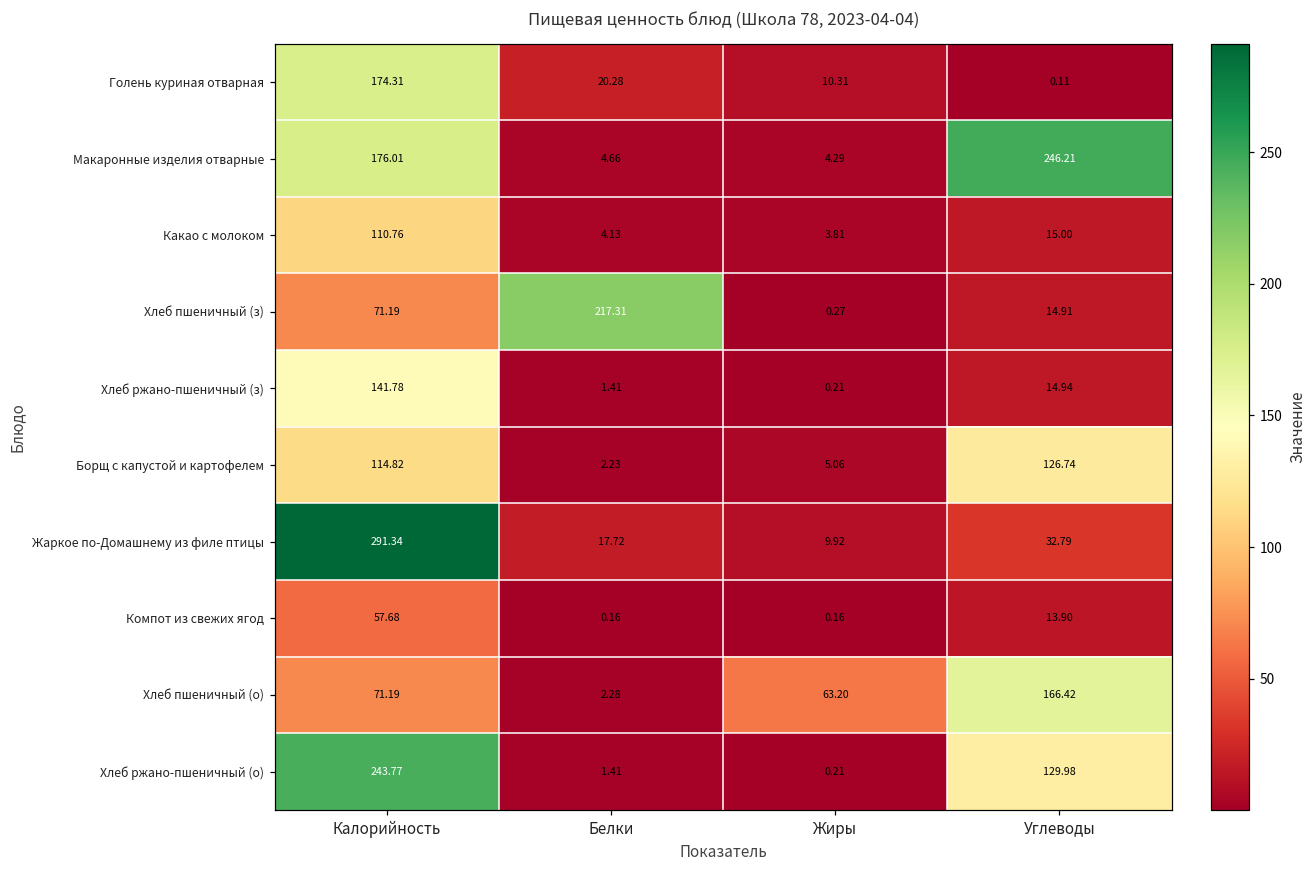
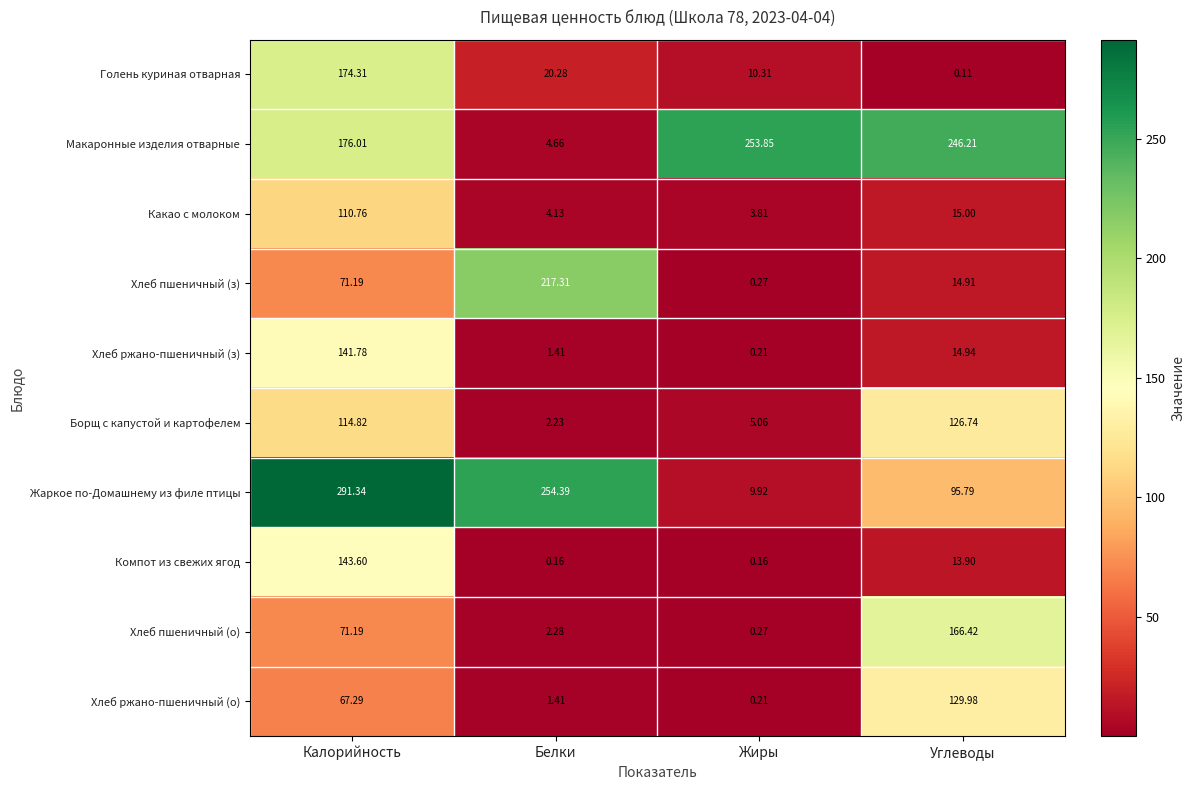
Макаронные изделия отварные, Жиры: 4.29 -> 253.85
Жаркое по-Домашнему из филе птицы, Белки: 17.72 -> 254.39
Жаркое по-Домашнему из филе птицы, Углеводы: 32.79 -> 95.79
Компот из свежих ягод, Калорийность: 57.68 -> 143.60
Хлеб пшеничный (о), Жиры: 63.20 -> 0.27
Хлеб ржано-пшеничный (о), Калорийность: 243.77 -> 67.29
